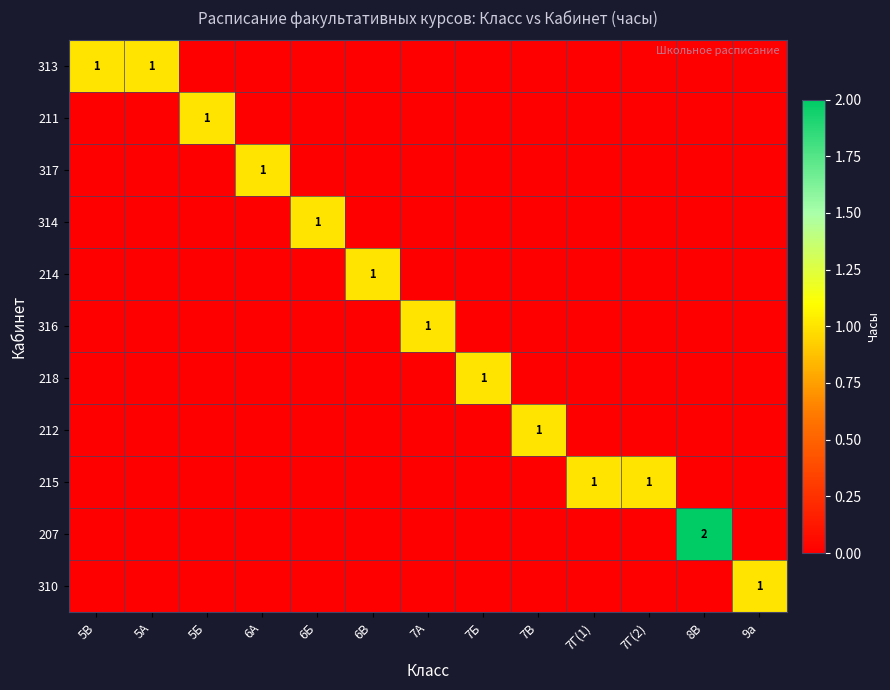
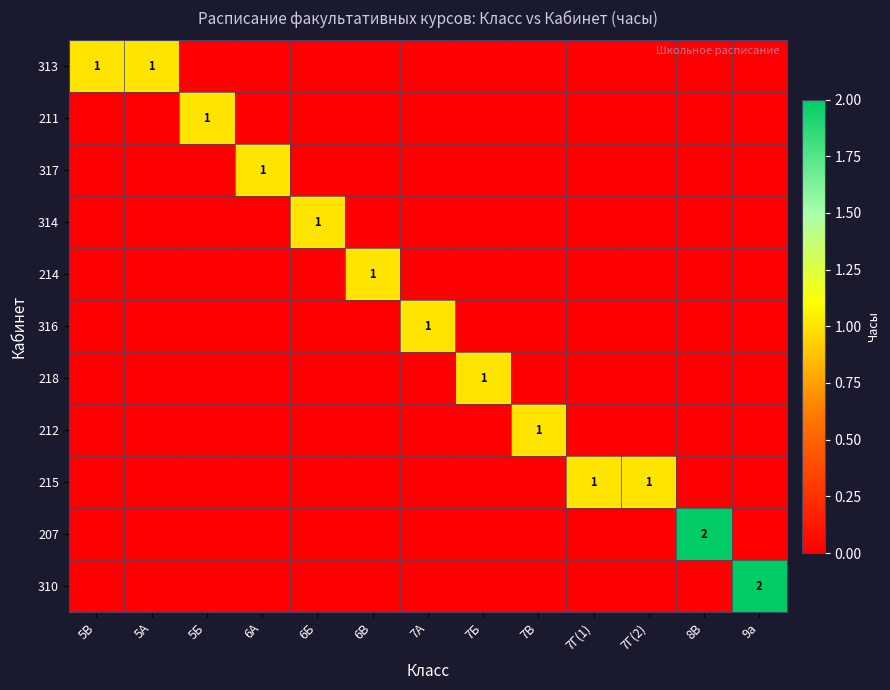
310, 9а: 1 -> 2
